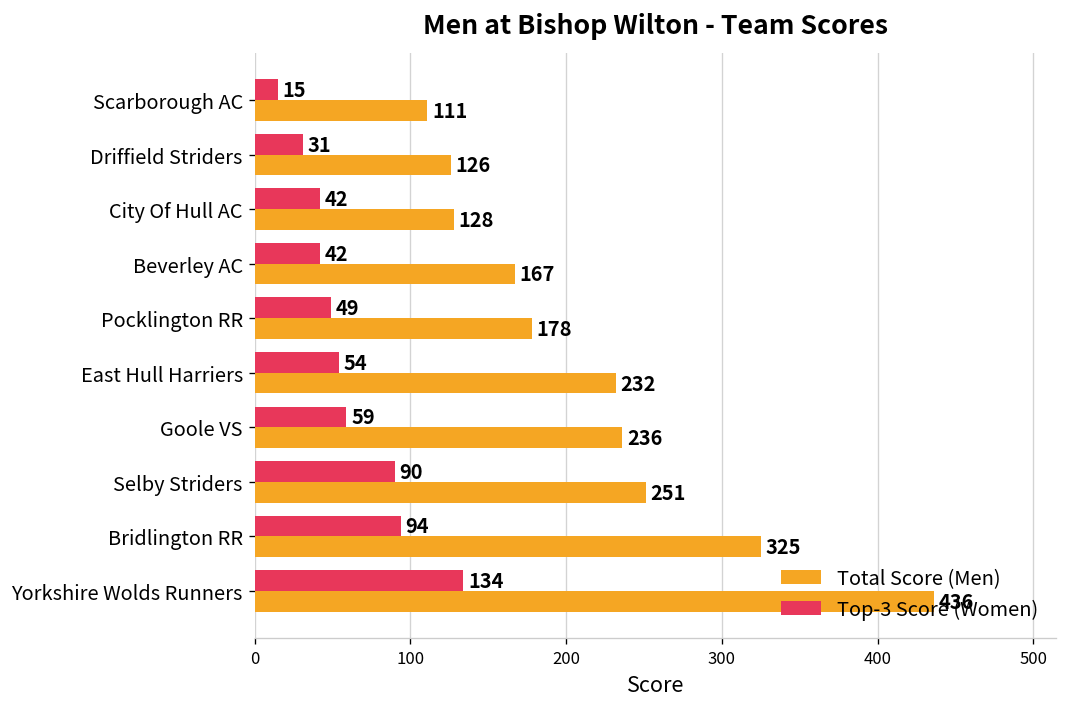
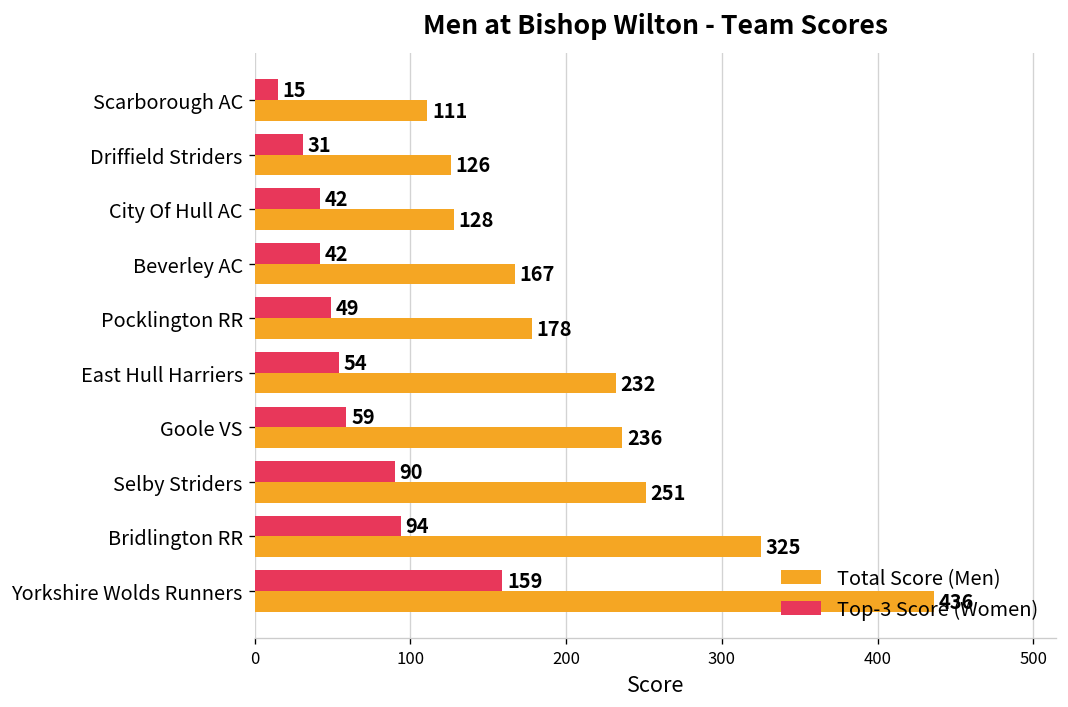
Top-3 Score (Women), Yorkshire Wolds Runners: 134 -> 159
